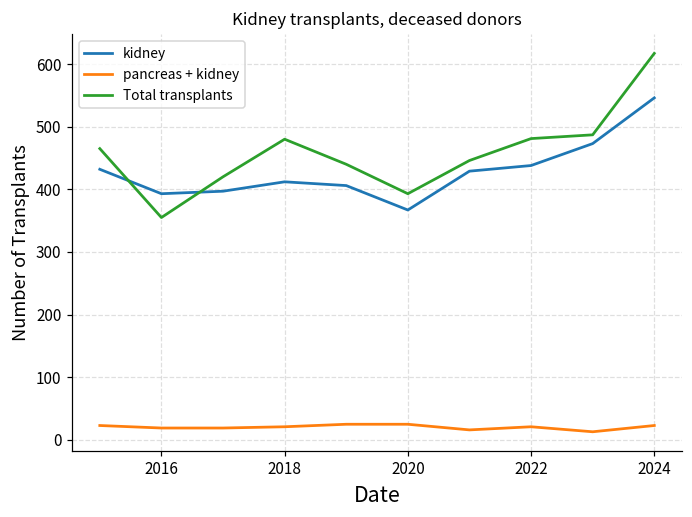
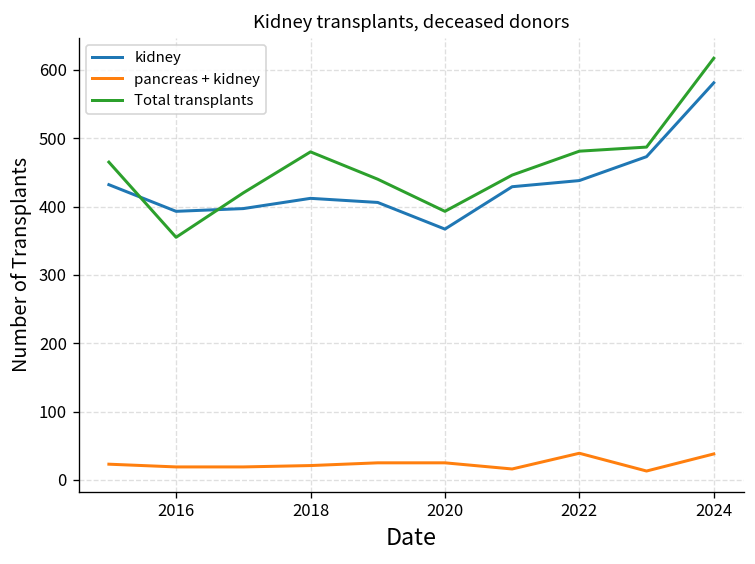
pancreas + kidney, 2022: 20 -> 40
kidney, 2024: 550 -> 580
pancreas + kidney, 2024: 20 -> 40
